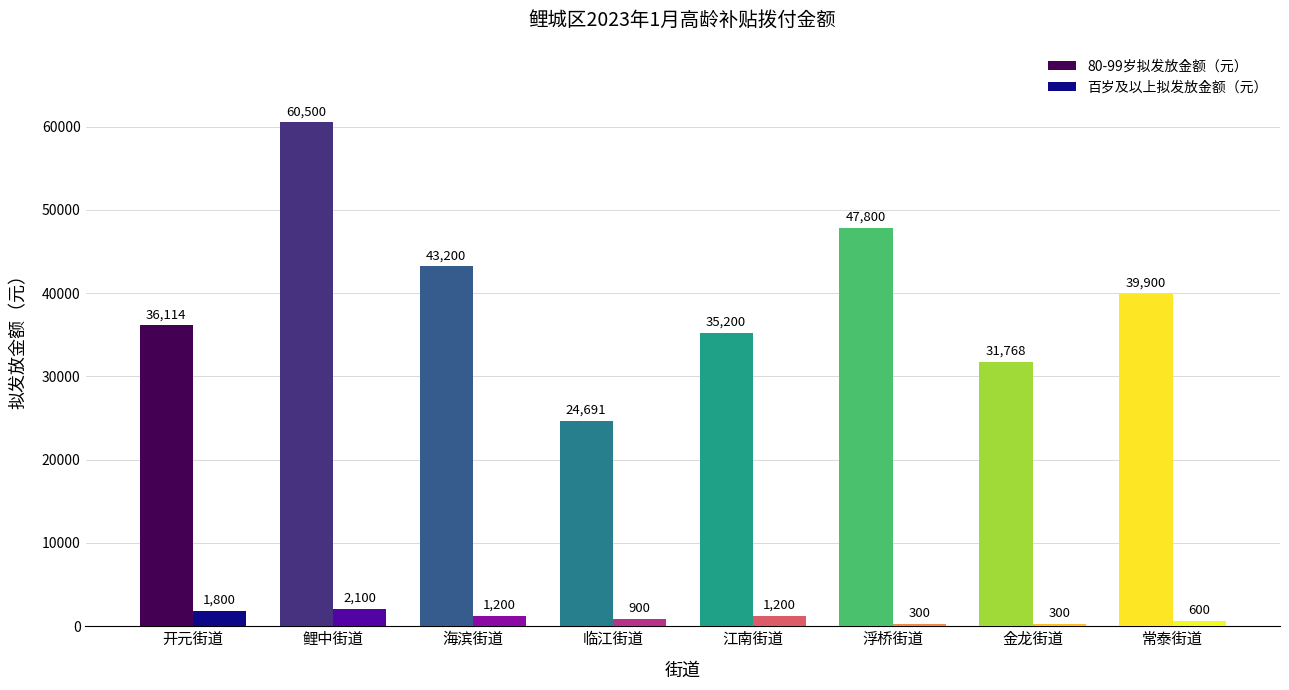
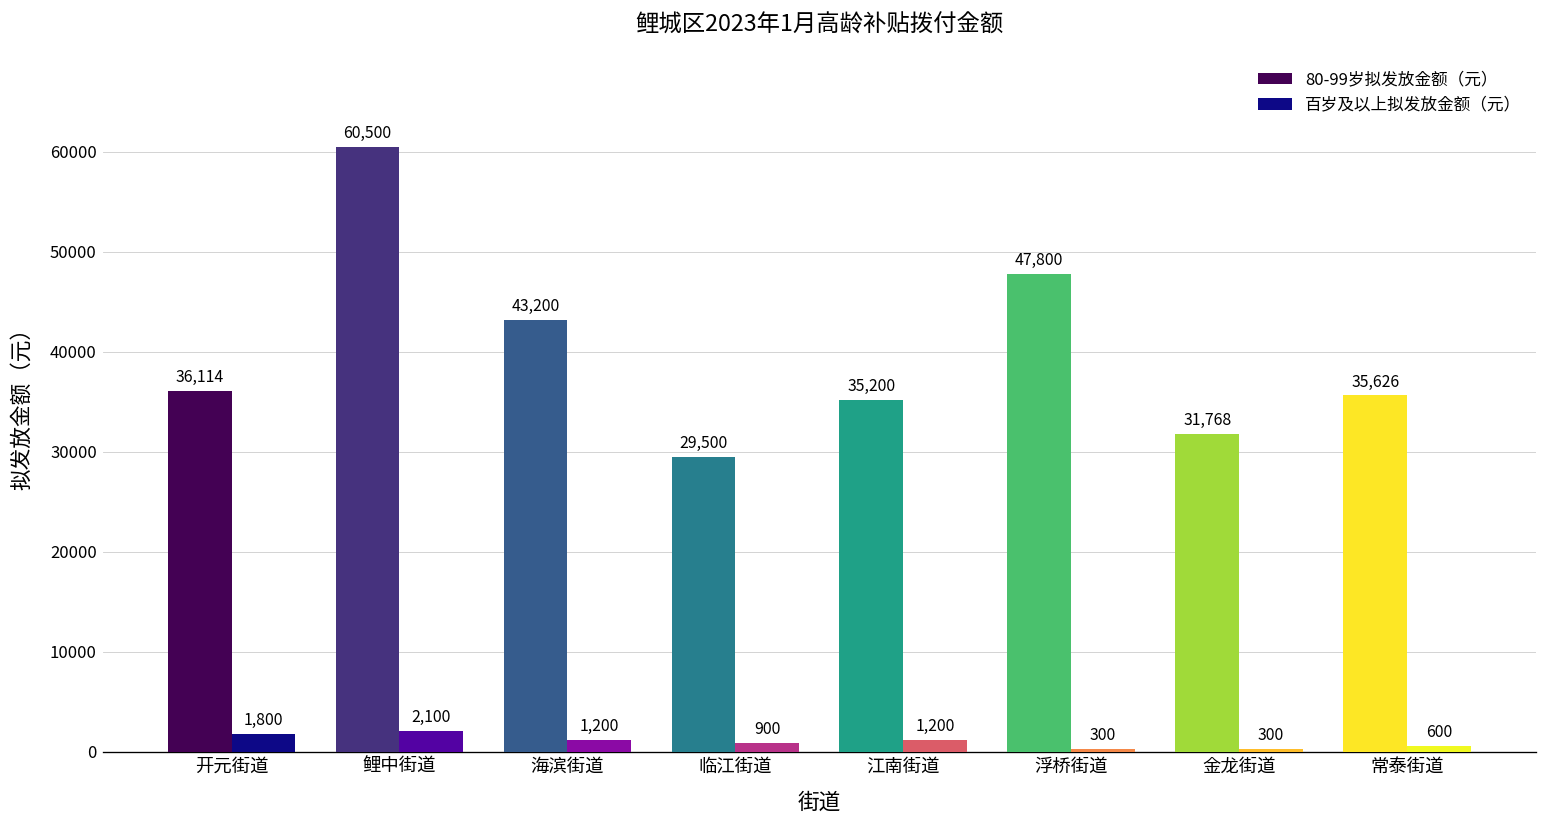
80-99岁拟发放金额（元）, 临江街道: 24,691 -> 29,500
80-99岁拟发放金额（元）, 常泰街道: 39,900 -> 35,626
